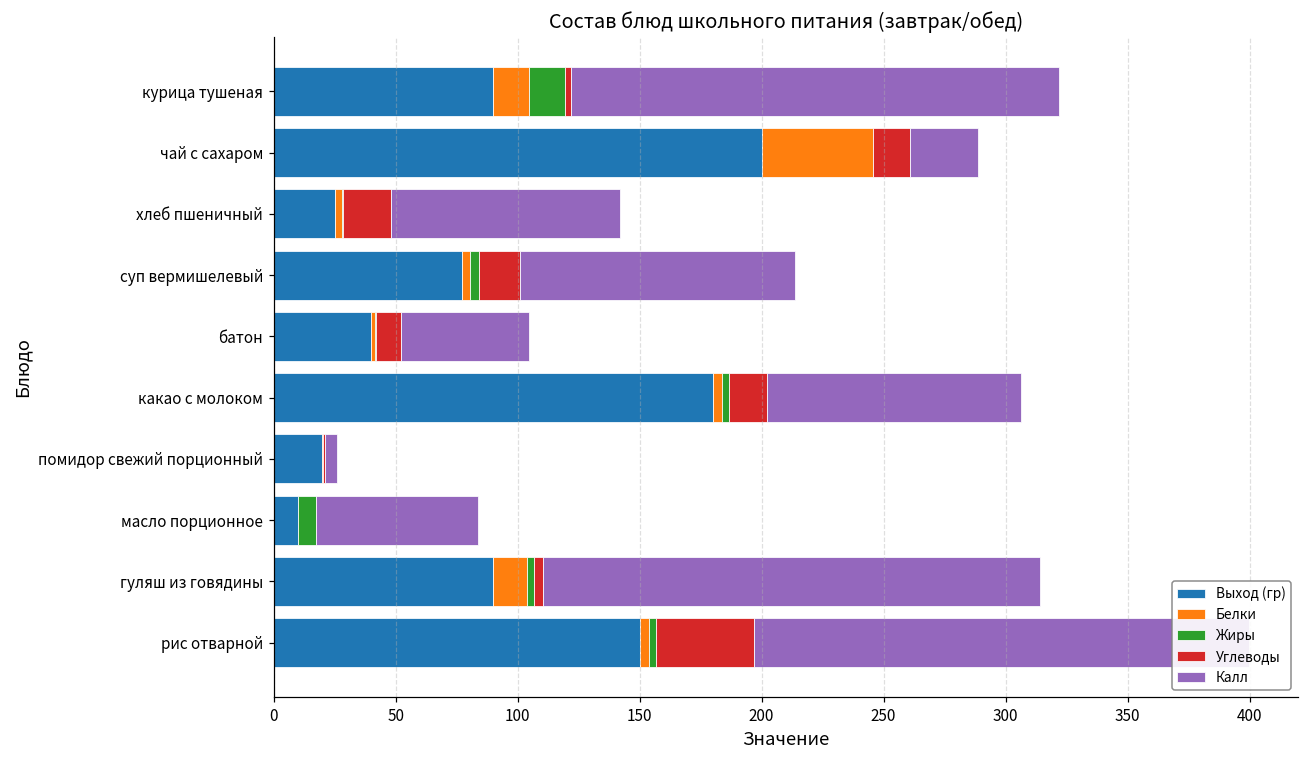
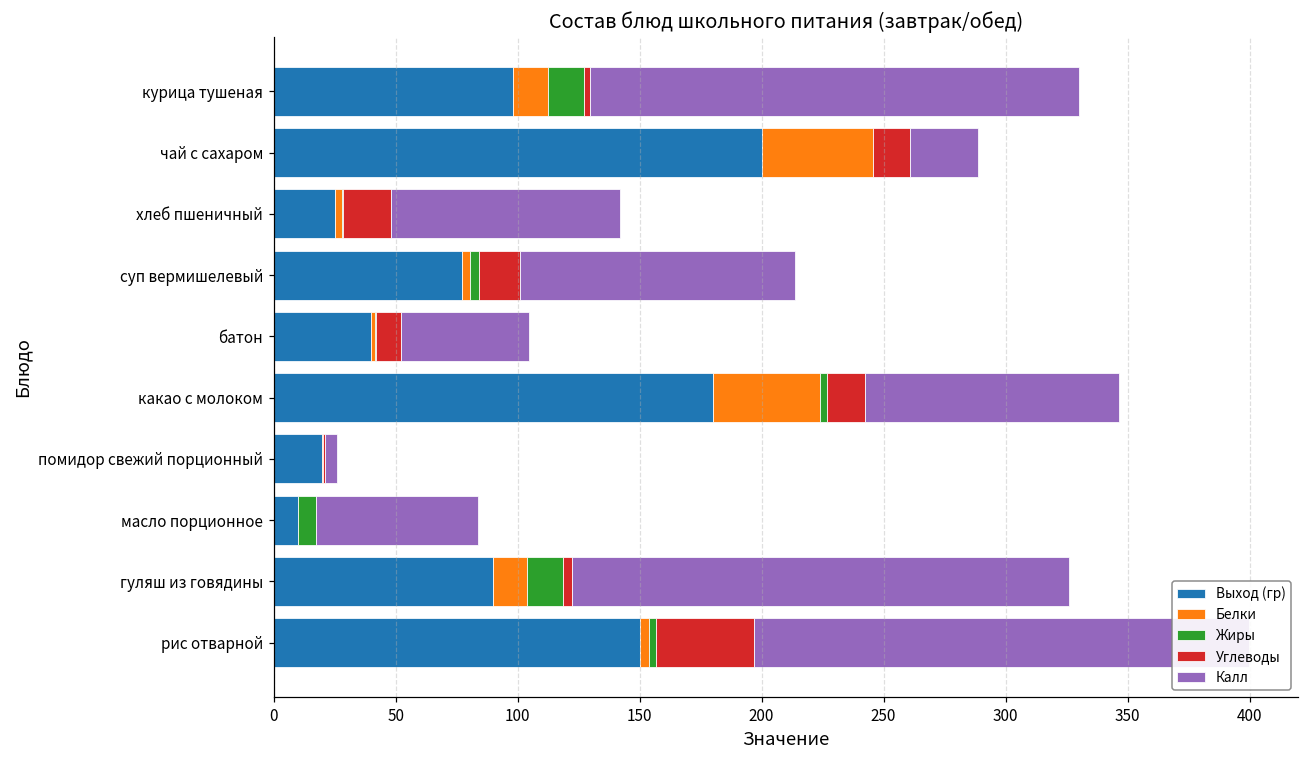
Выход (гр), курица тушеная: 90 -> 98
Белки, какао с молоком: 4 -> 44
Жиры, гуляш из говядины: 3 -> 15
